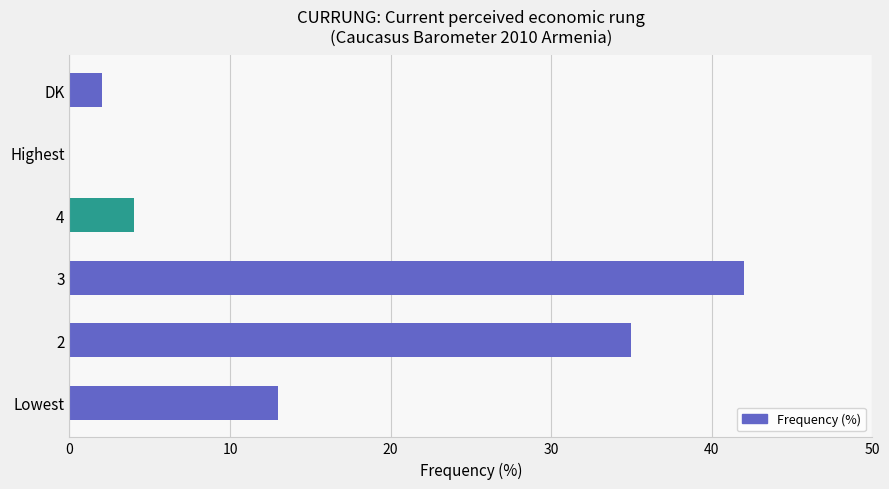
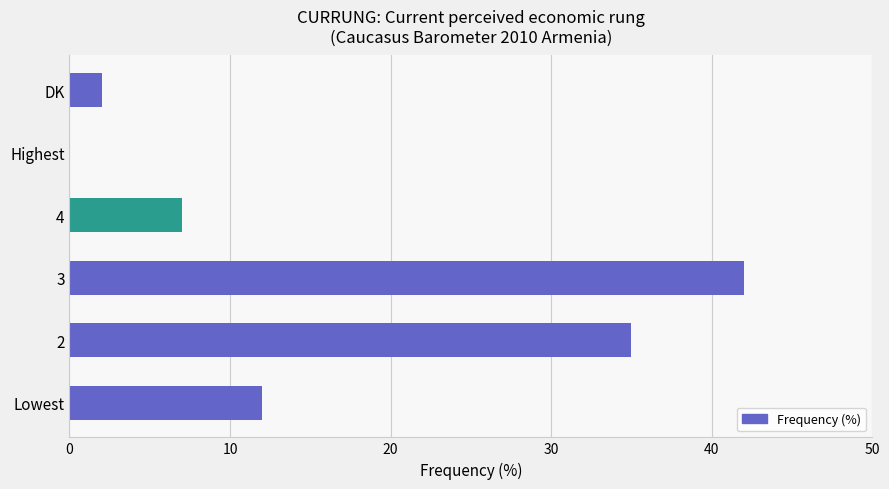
4: 4 -> 7
Lowest: 13 -> 12
